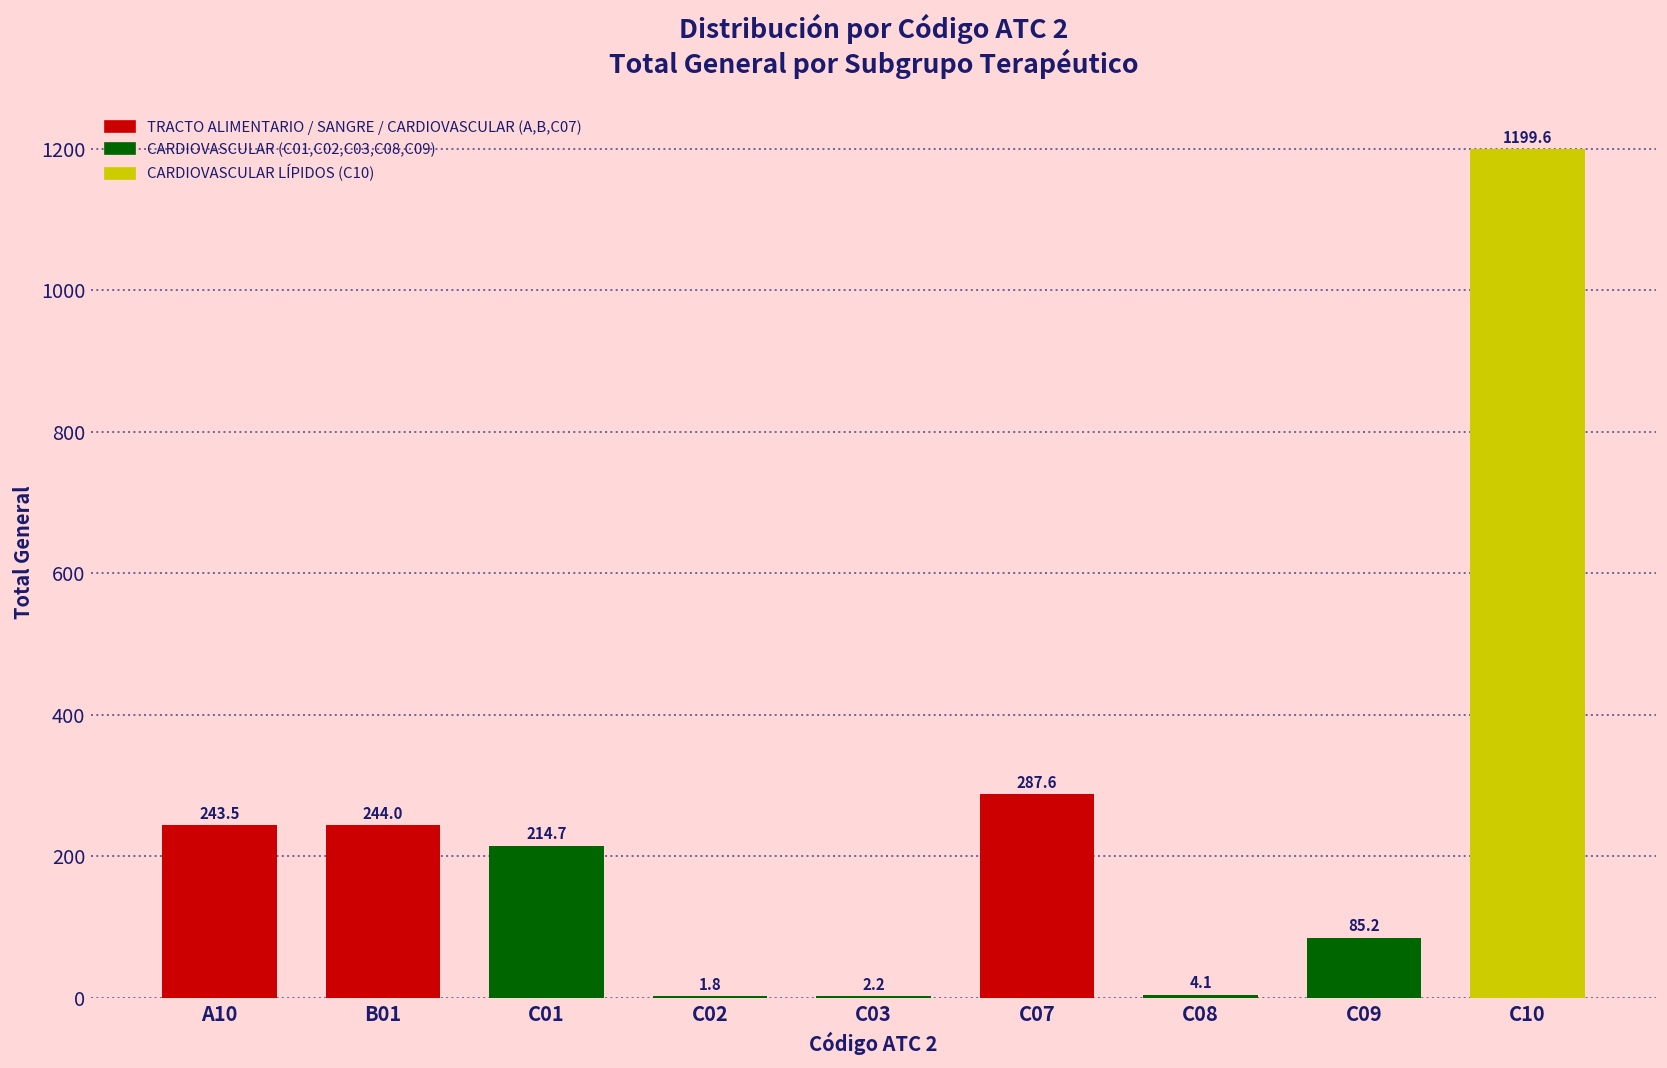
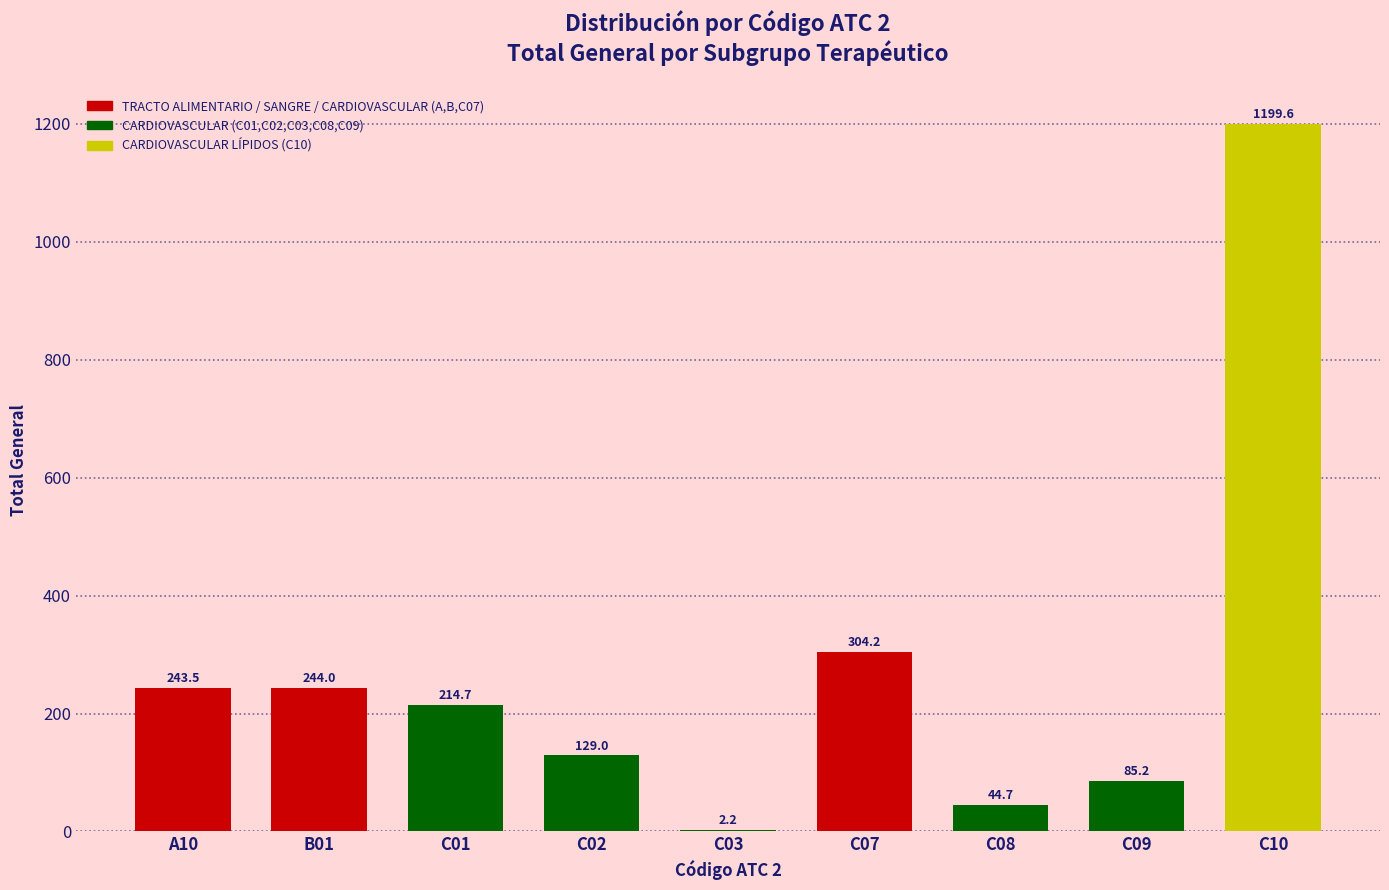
C02: 1.8 -> 129.0
C07: 287.6 -> 304.2
C08: 4.1 -> 44.7
